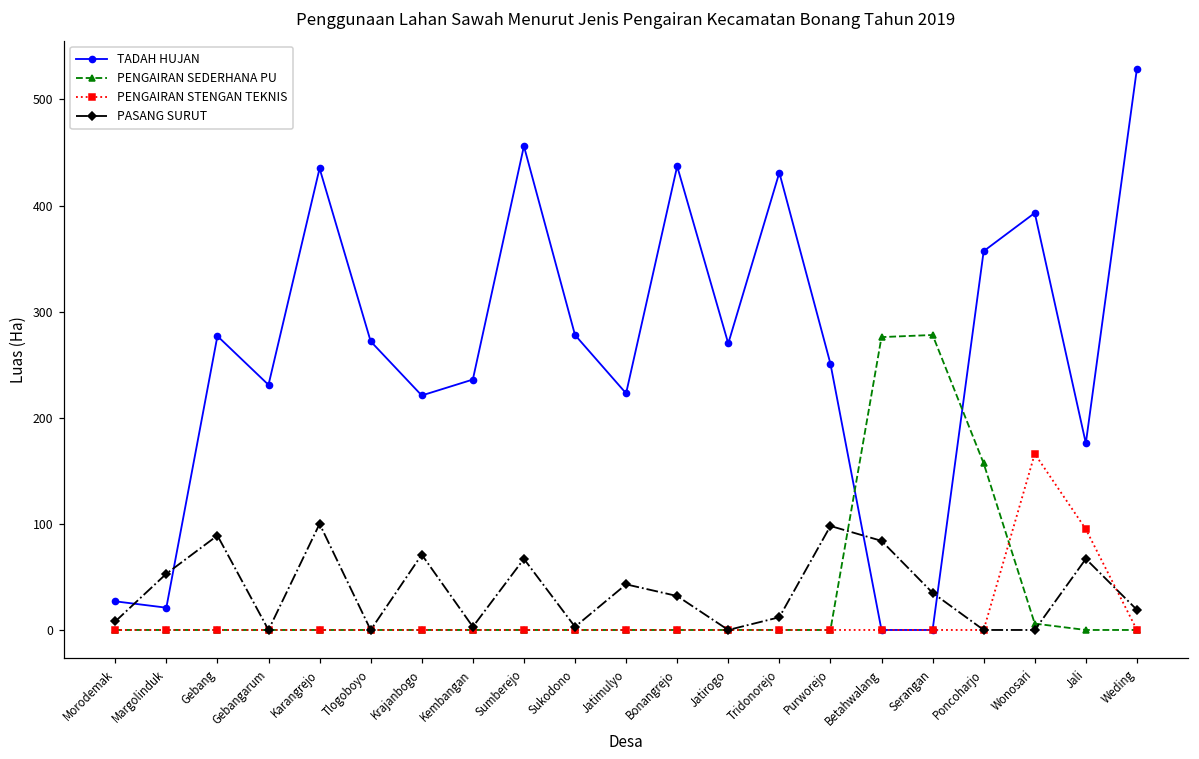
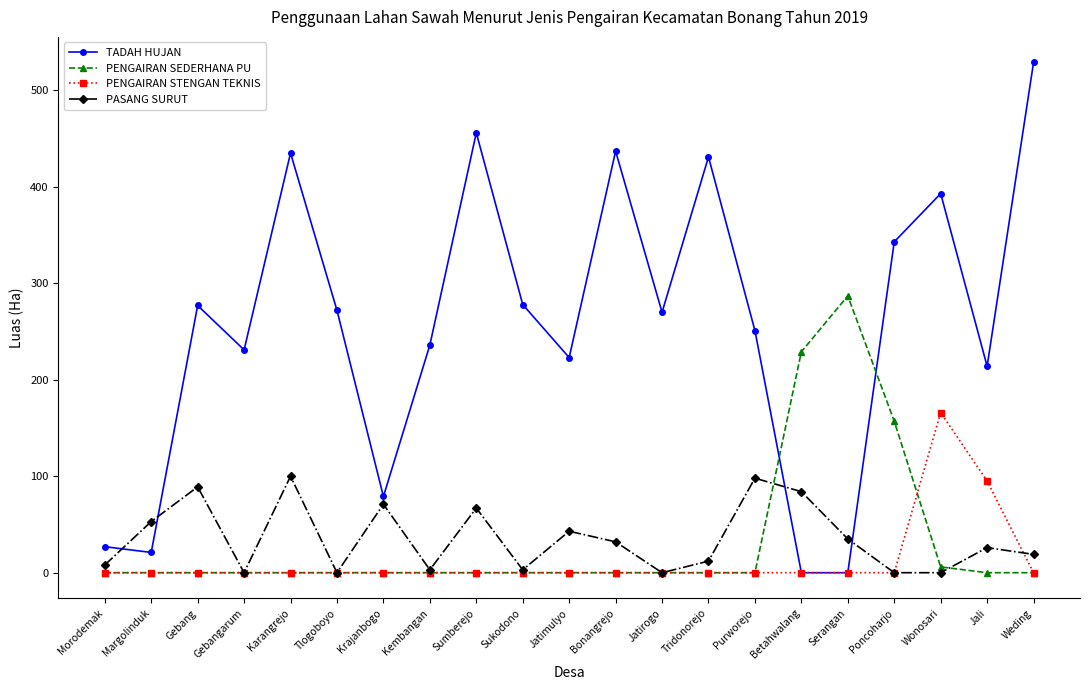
TADAH HUJAN, Krajanbogo: 220 -> 80
PENGAIRAN SEDERHANA PU, Betahwalang: 280 -> 230
PENGAIRAN SEDERHANA PU, Serangan: 280 -> 290
TADAH HUJAN, Poncoharjo: 360 -> 340
TADAH HUJAN, Jali: 180 -> 210
PASANG SURUT, Jali: 70 -> 30
